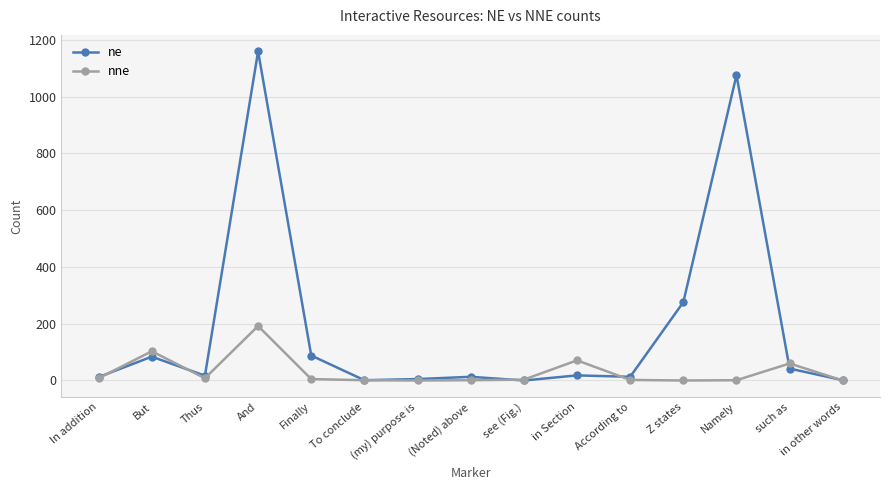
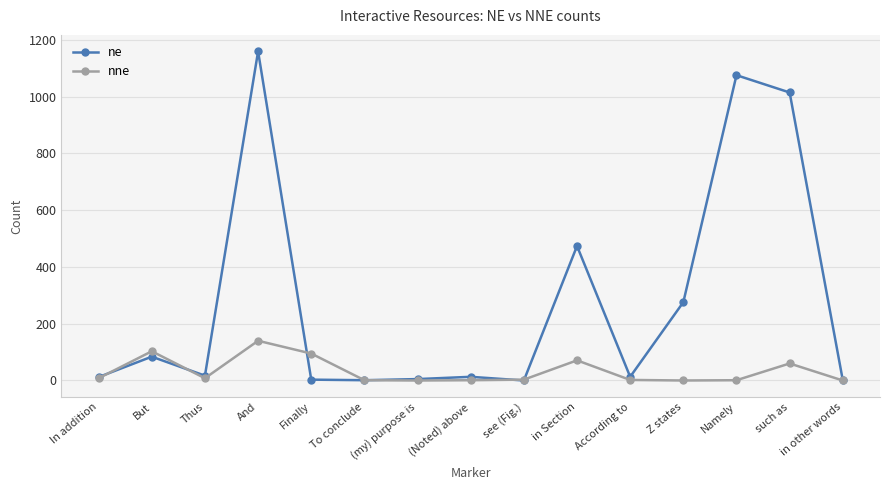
nne, And: 190 -> 140
ne, Finally: 90 -> 0
nne, Finally: 10 -> 100
ne, in Section: 20 -> 470
ne, such as: 40 -> 1020
